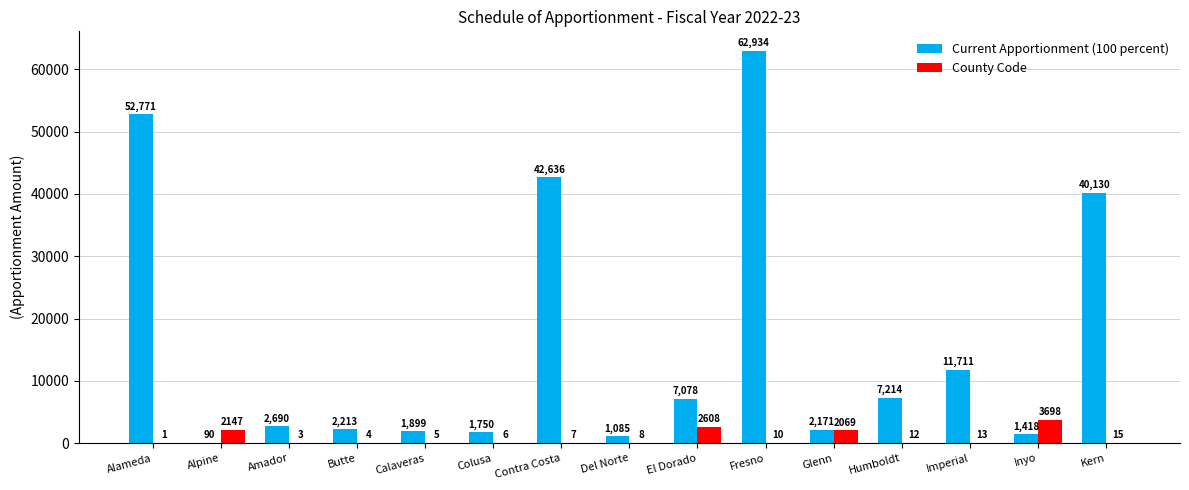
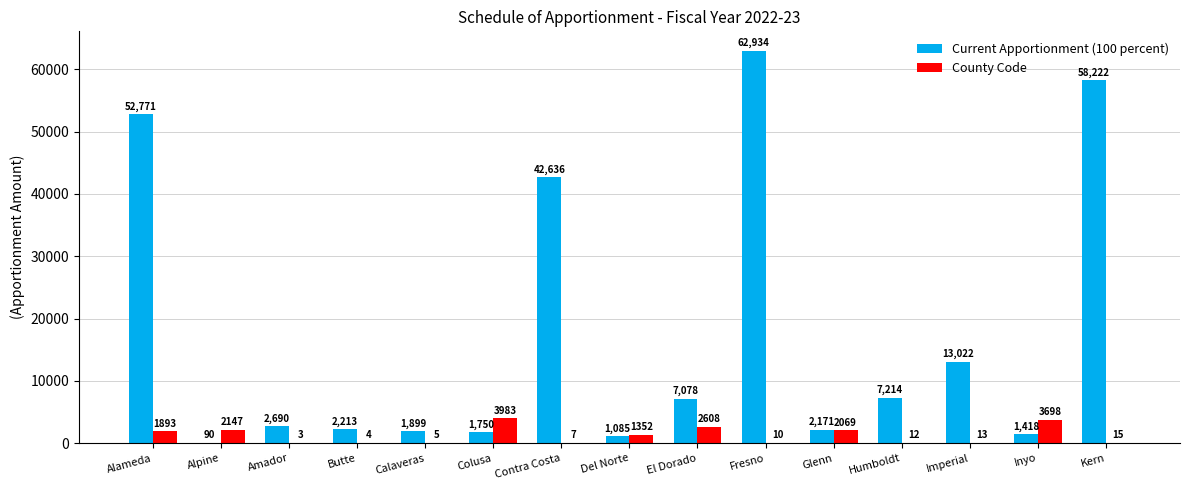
County Code, Alameda: 1 -> 1893
County Code, Colusa: 6 -> 3983
County Code, Del Norte: 8 -> 1352
Current Apportionment (100 percent), Imperial: 11,711 -> 13,022
Current Apportionment (100 percent), Kern: 40,130 -> 58,222
